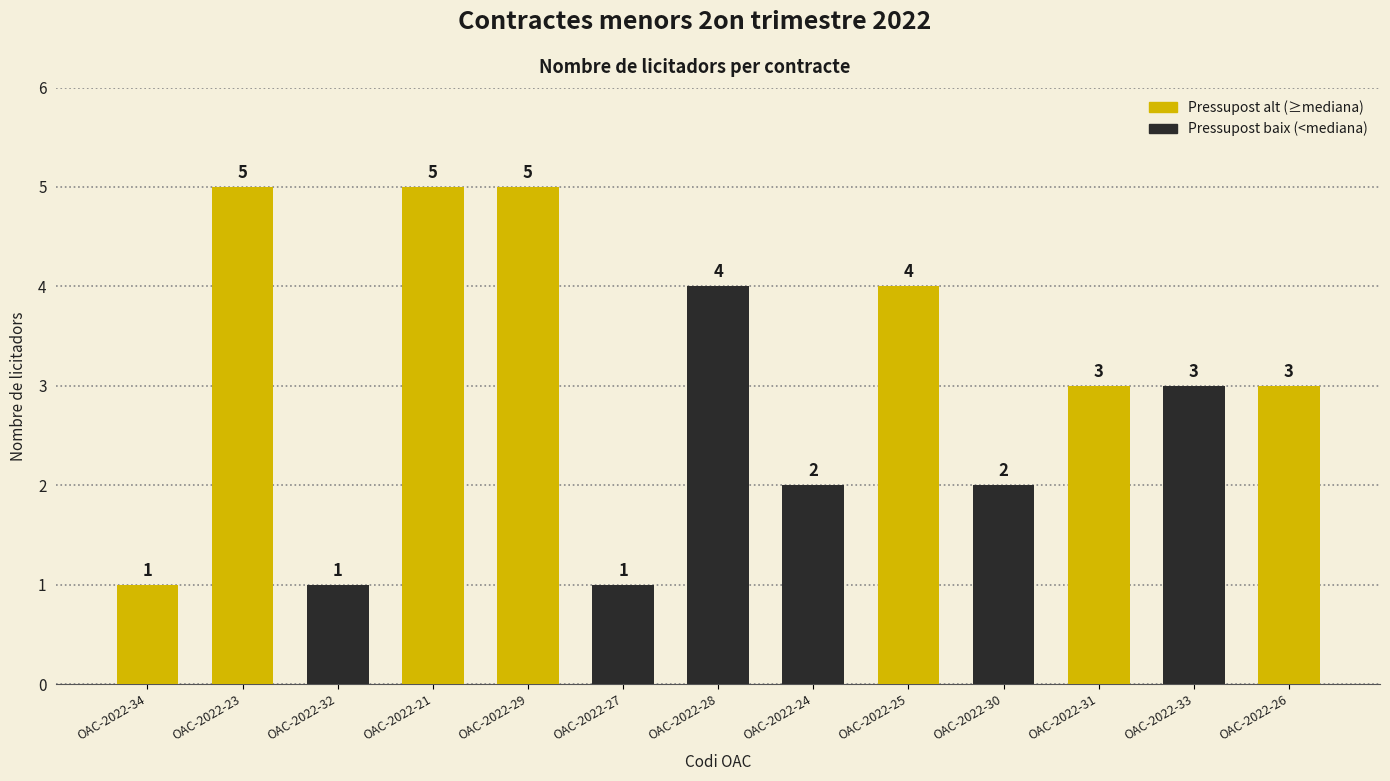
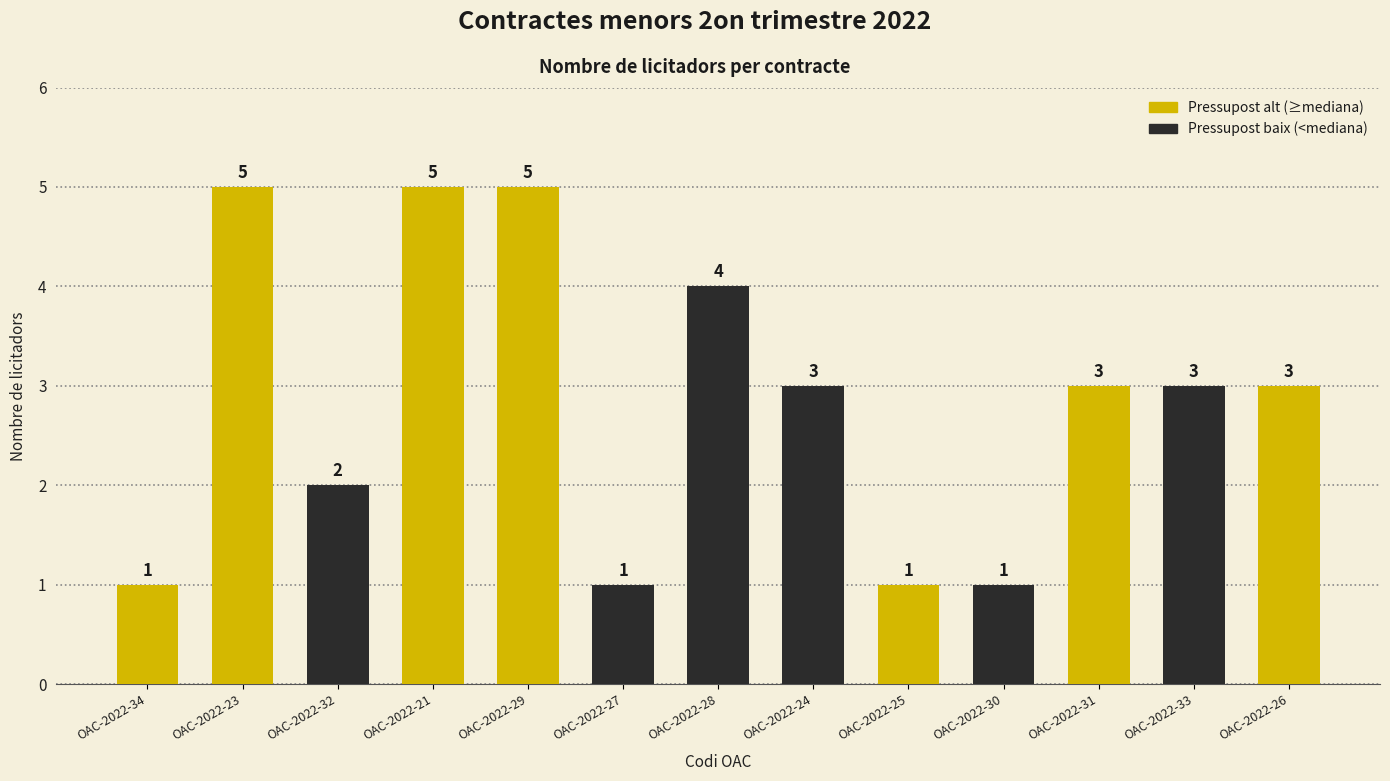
OAC-2022-32: 1 -> 2
OAC-2022-24: 2 -> 3
OAC-2022-25: 4 -> 1
OAC-2022-30: 2 -> 1
